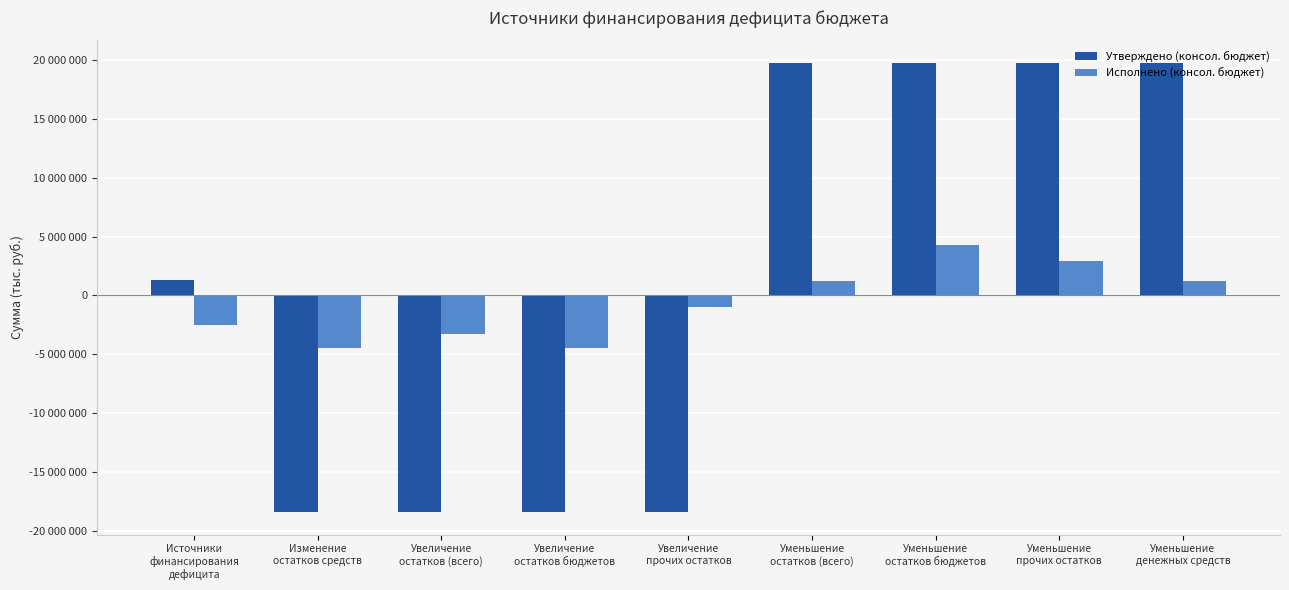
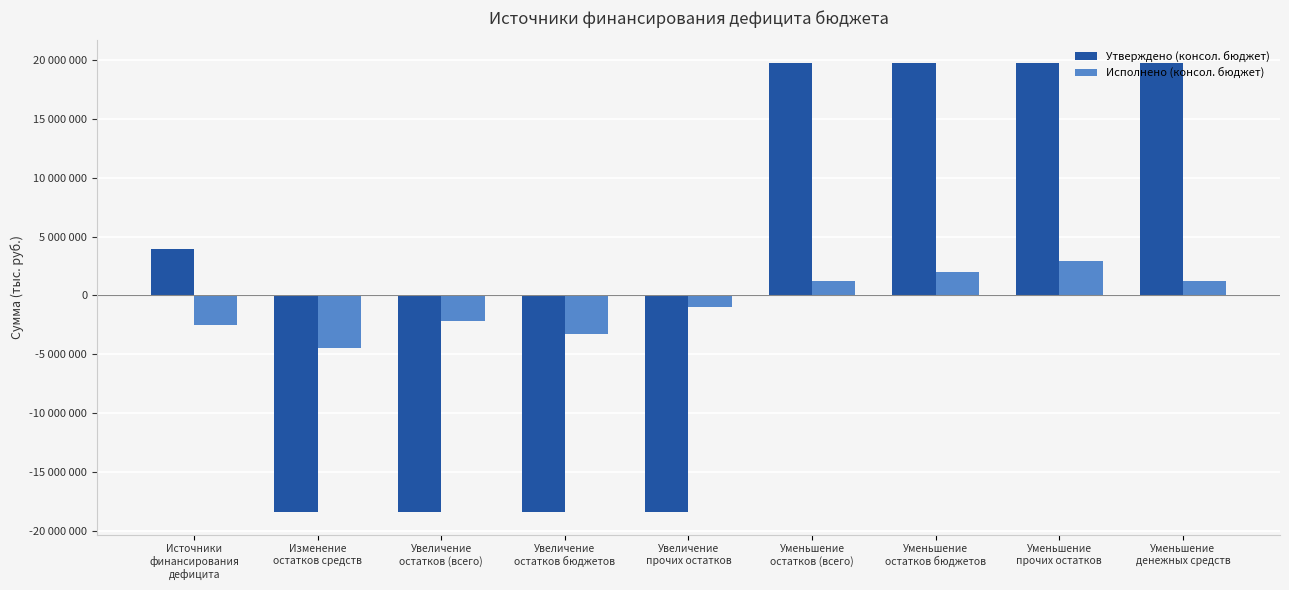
Утверждено (консол. бюджет), Источники финансирования дефицита: 1400000 -> 4000000
Исполнено (консол. бюджет), Увеличение остатков (всего): -3300000 -> -2100000
Исполнено (консол. бюджет), Увеличение остатков бюджетов: -4500000 -> -3300000
Исполнено (консол. бюджет), Уменьшение остатков бюджетов: 4300000 -> 2000000
